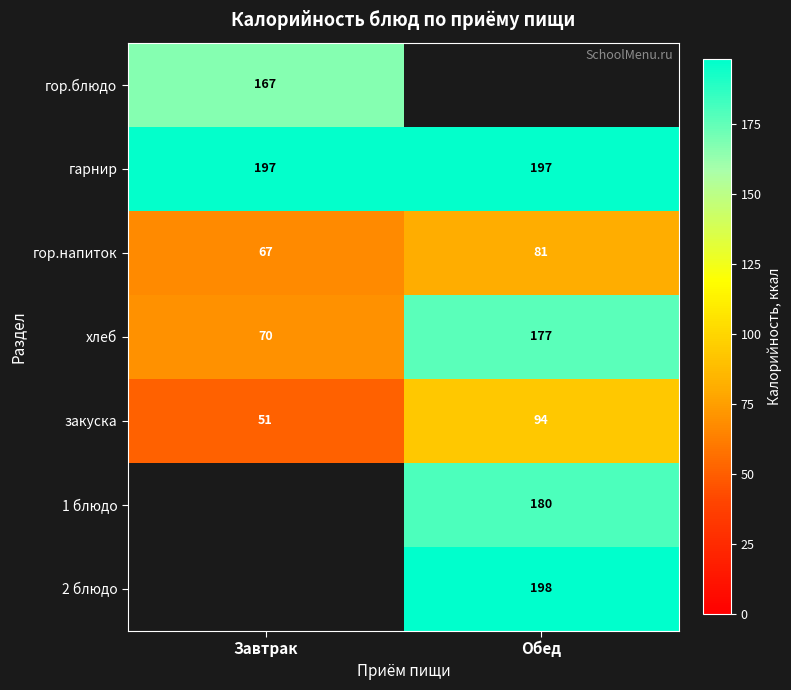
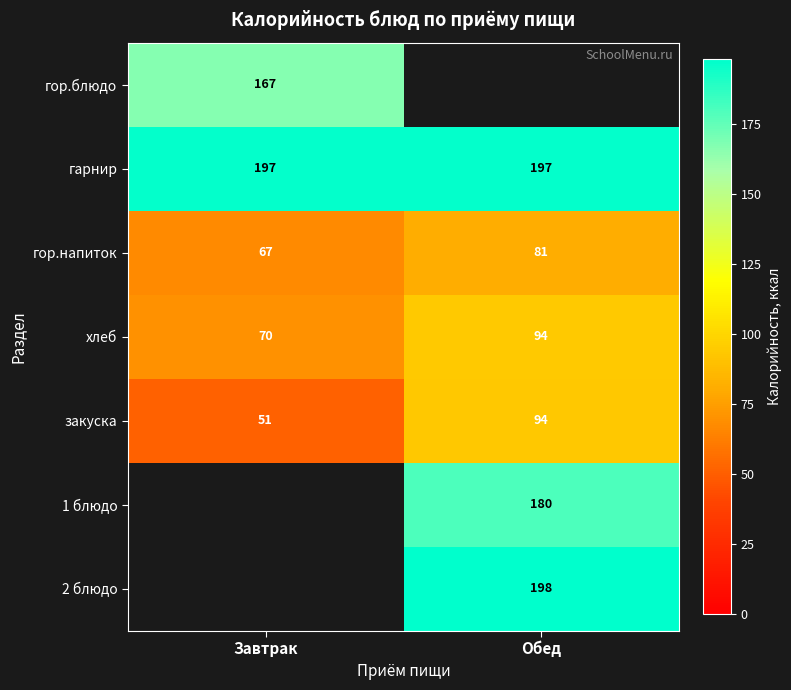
хлеб, Обед: 177 -> 94
